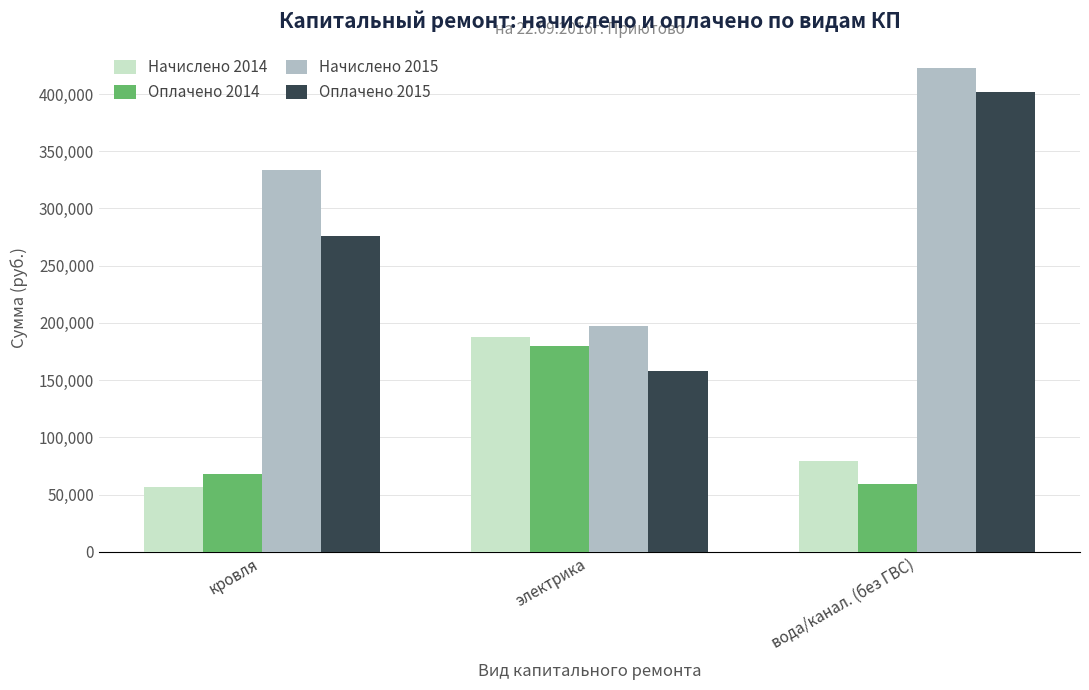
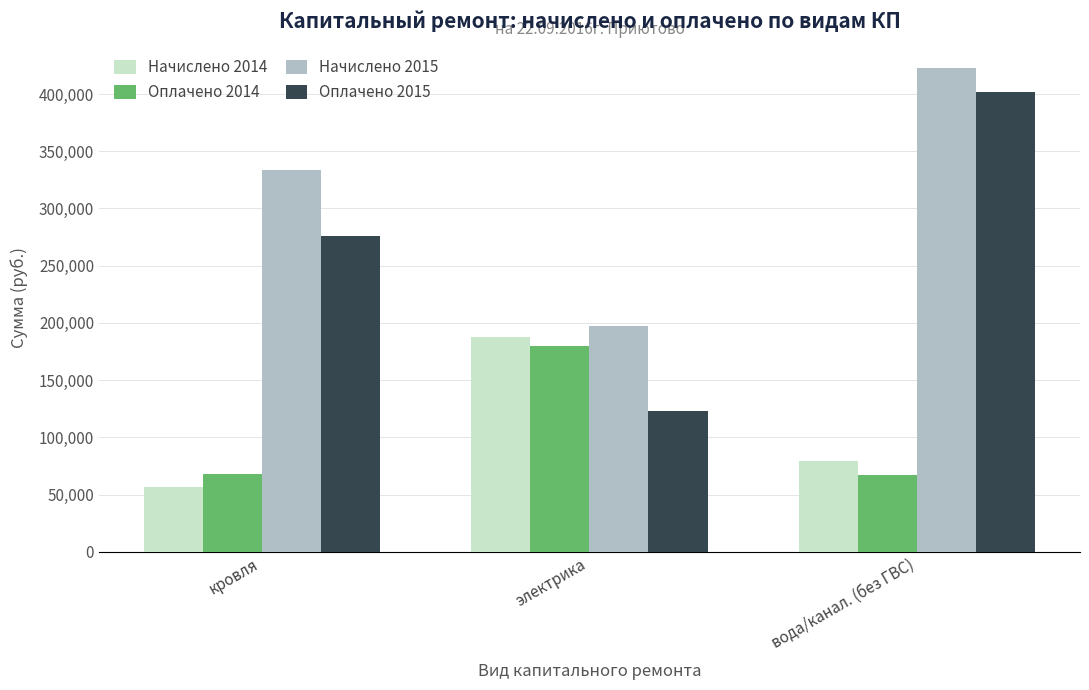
Оплачено 2015, электрика: 158,000 -> 123,000
Оплачено 2014, вода/канал. (без ГВС): 59,000 -> 67,000
